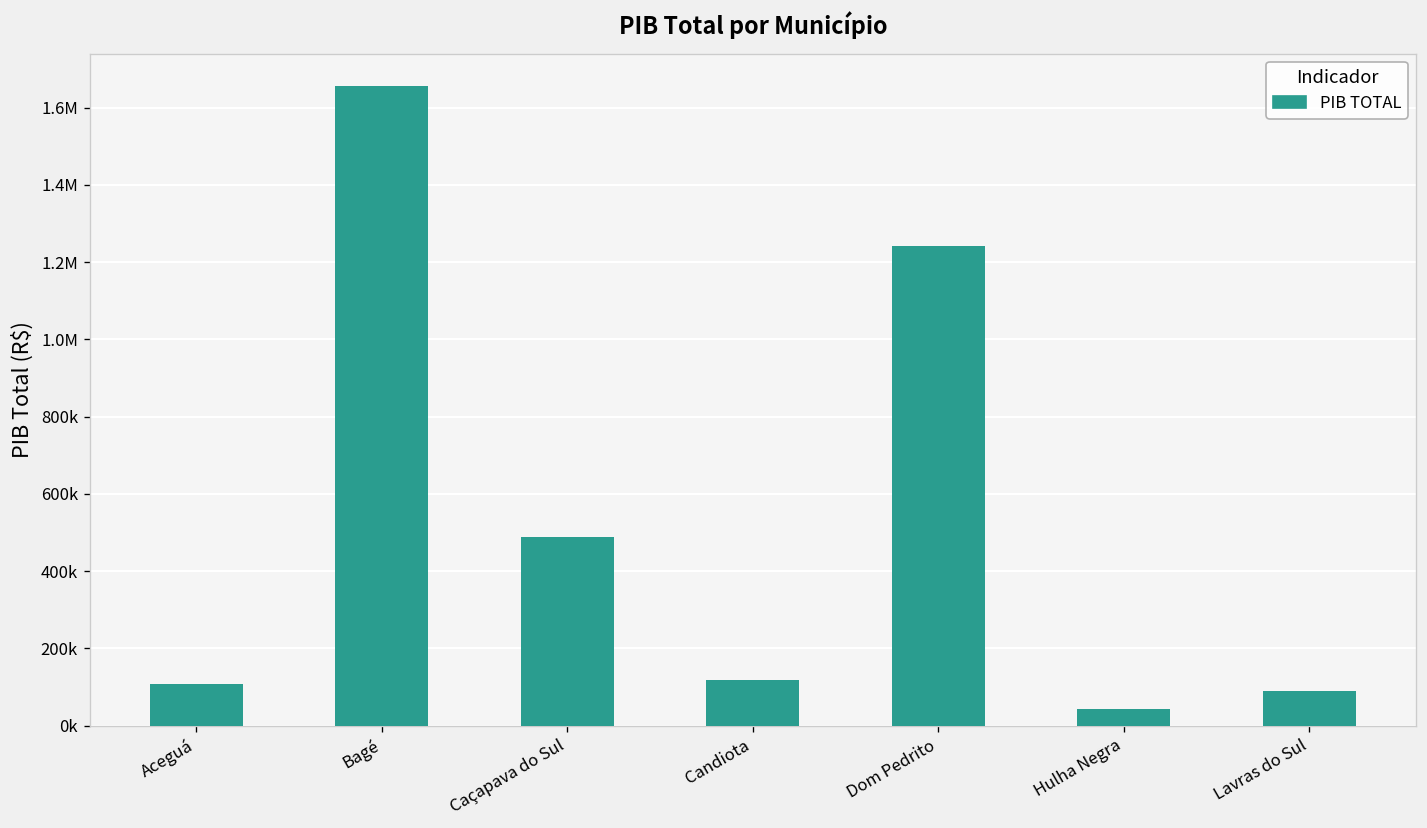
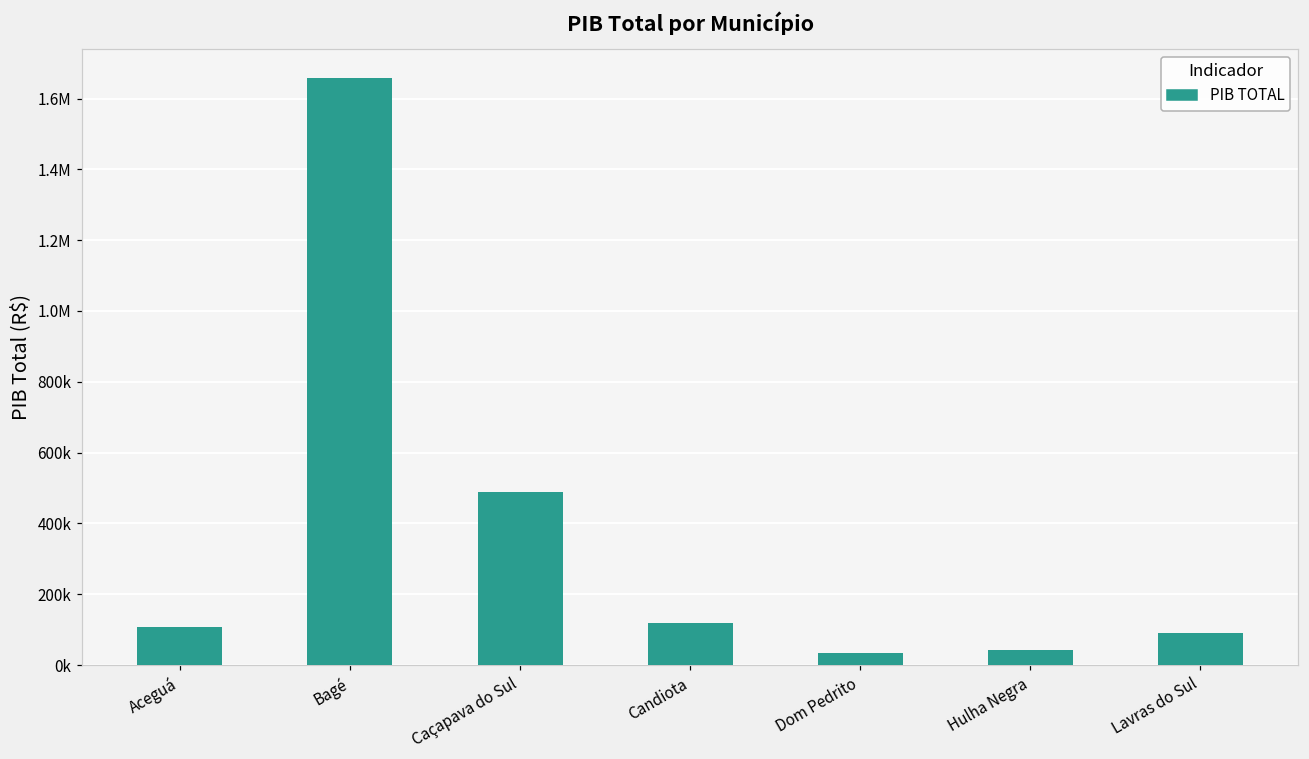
Dom Pedrito: 1240000 -> 30000
